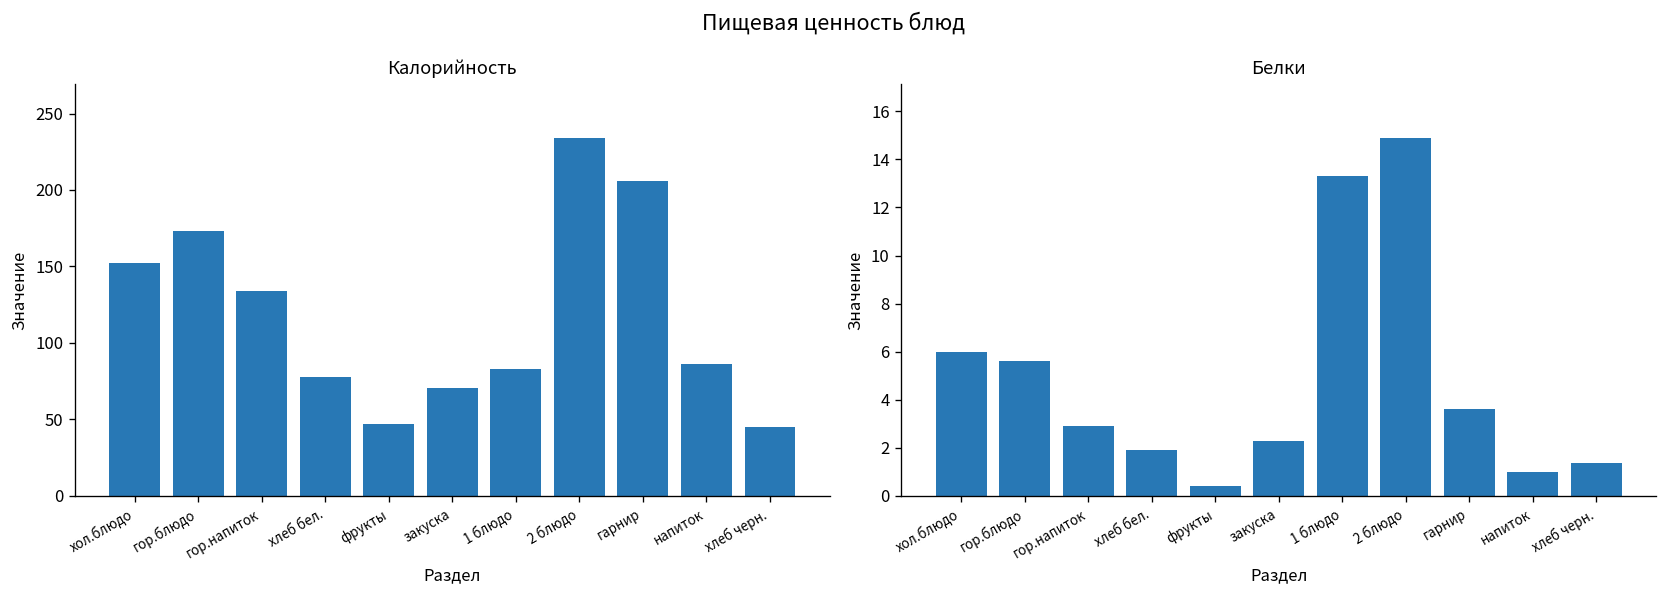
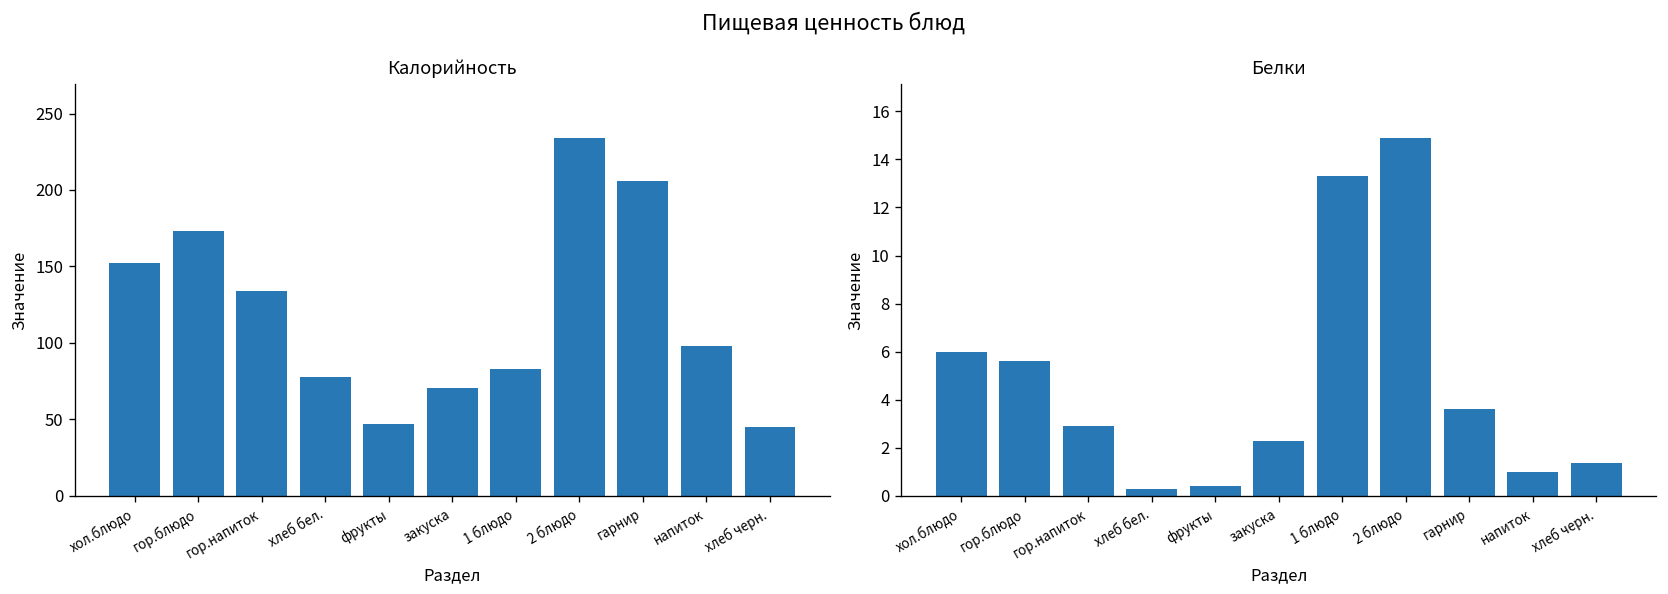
Калорийность, напиток: 86 -> 98
Белки, хлеб бел.: 1.9 -> 0.3
